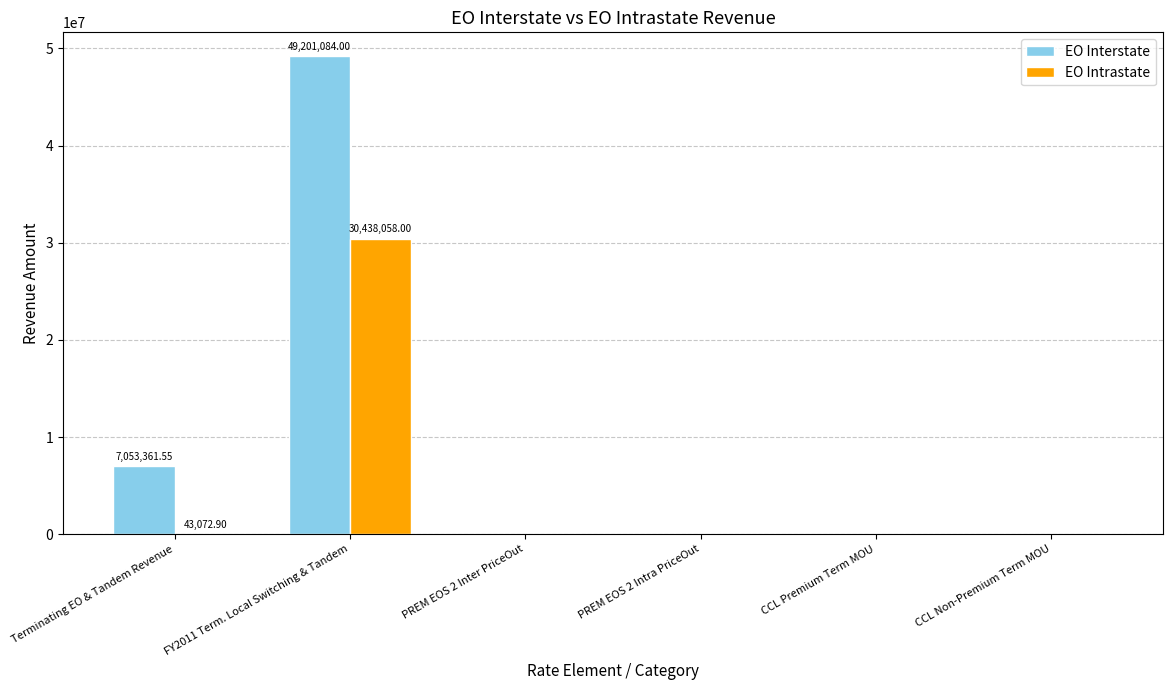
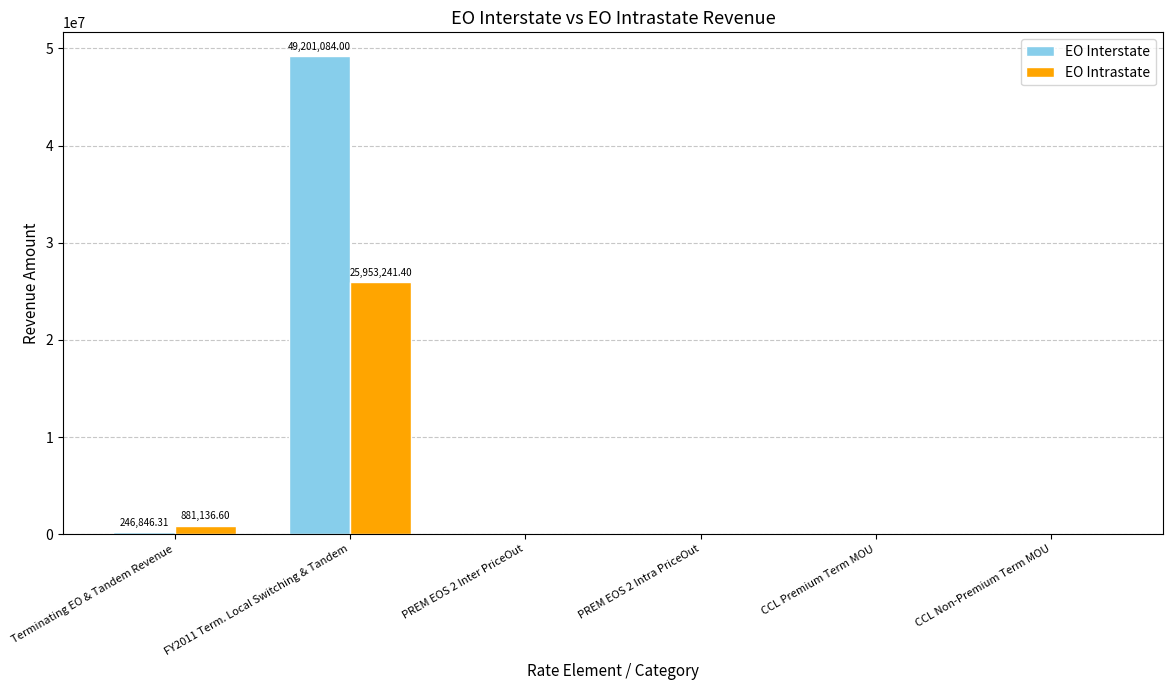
EO Interstate, Terminating EO & Tandem Revenue: 7,053,361.55 -> 246,846.31
EO Intrastate, Terminating EO & Tandem Revenue: 43,072.90 -> 881,136.60
EO Intrastate, FY2011 Term. Local Switching & Tandem: 30,438,058.00 -> 25,953,241.40
